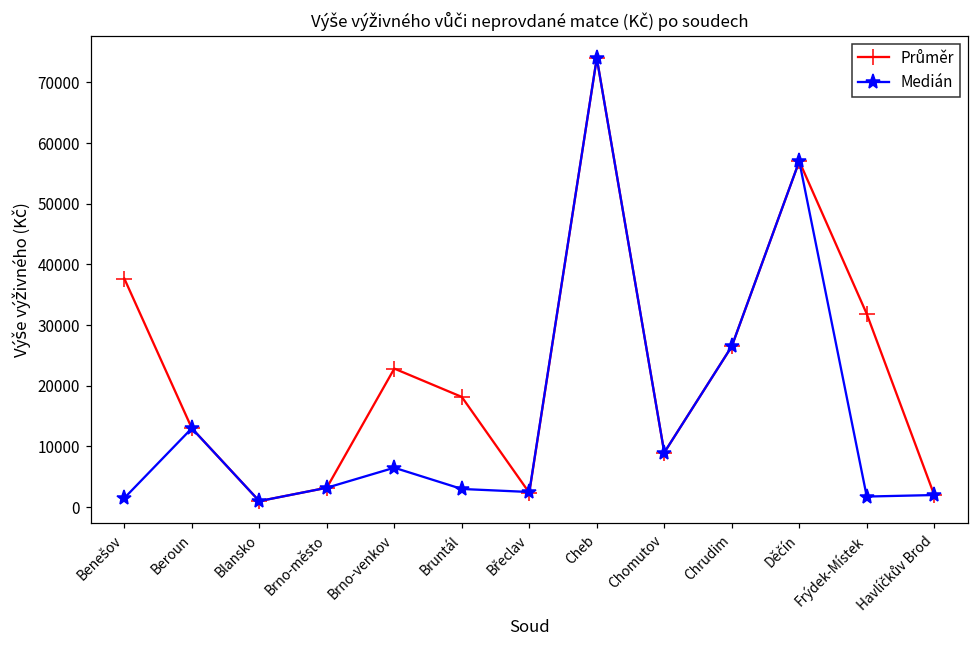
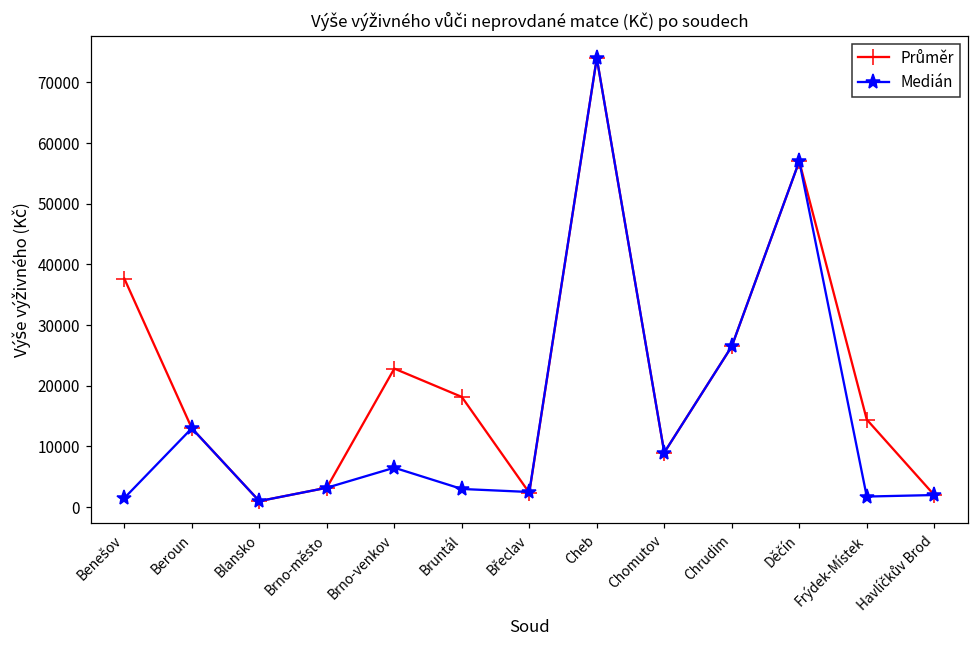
Průměr, Frýdek-Místek: 32000 -> 14000
